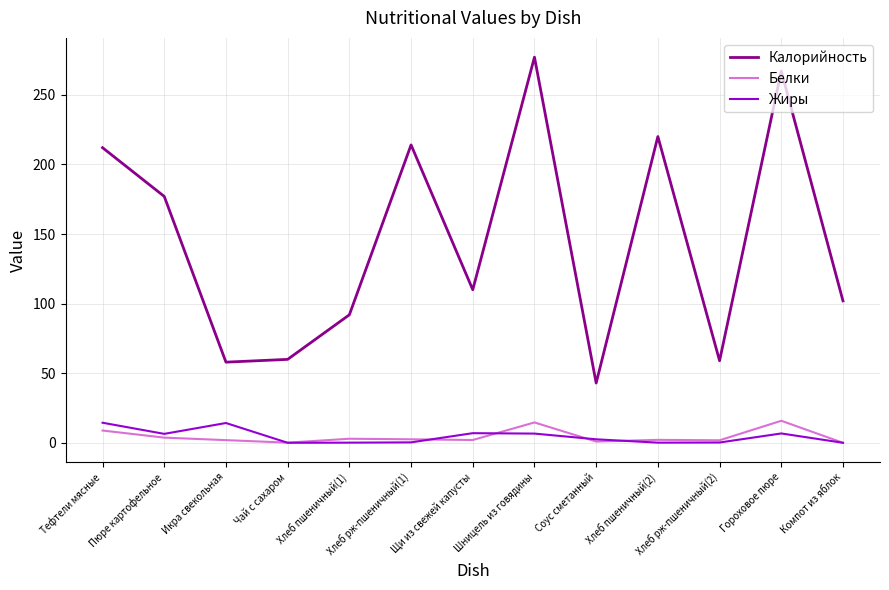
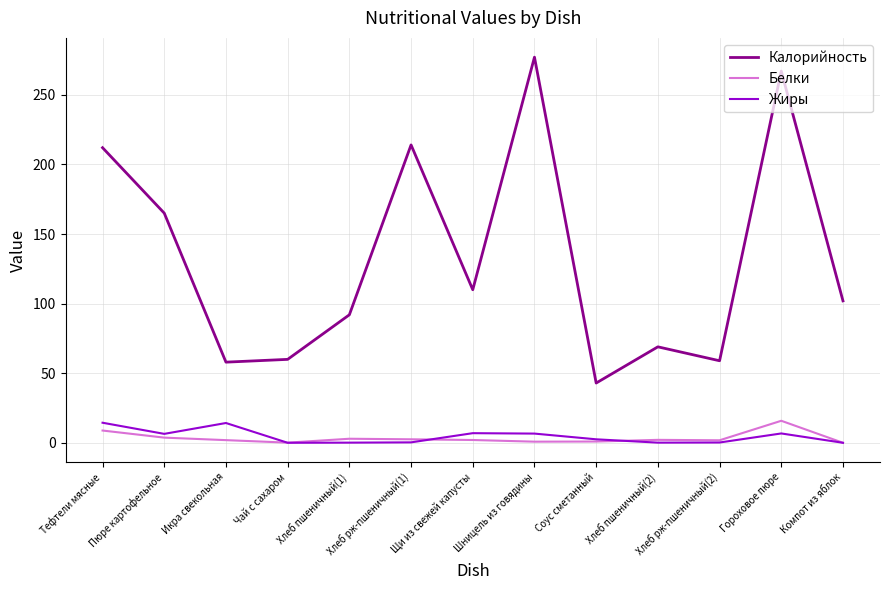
Калорийность, Пюре картофельное: 177 -> 165
Белки, Шницель из говядины: 15 -> 1
Калорийность, Хлеб пшеничный(2): 220 -> 69
